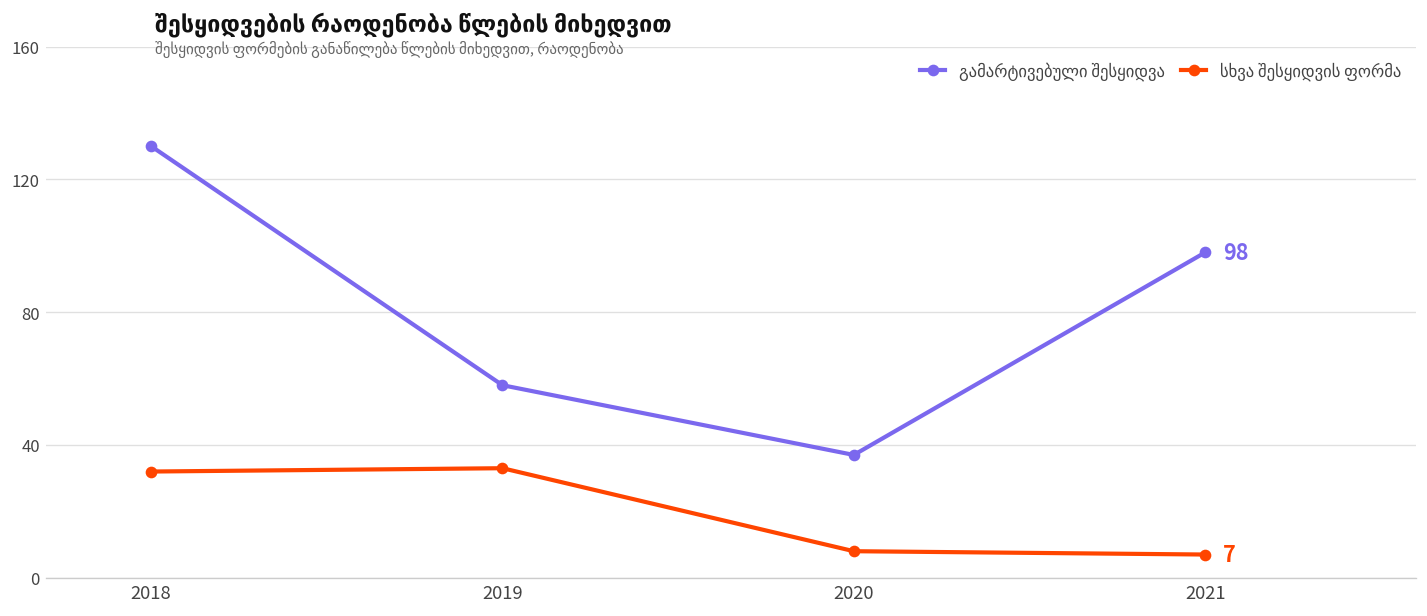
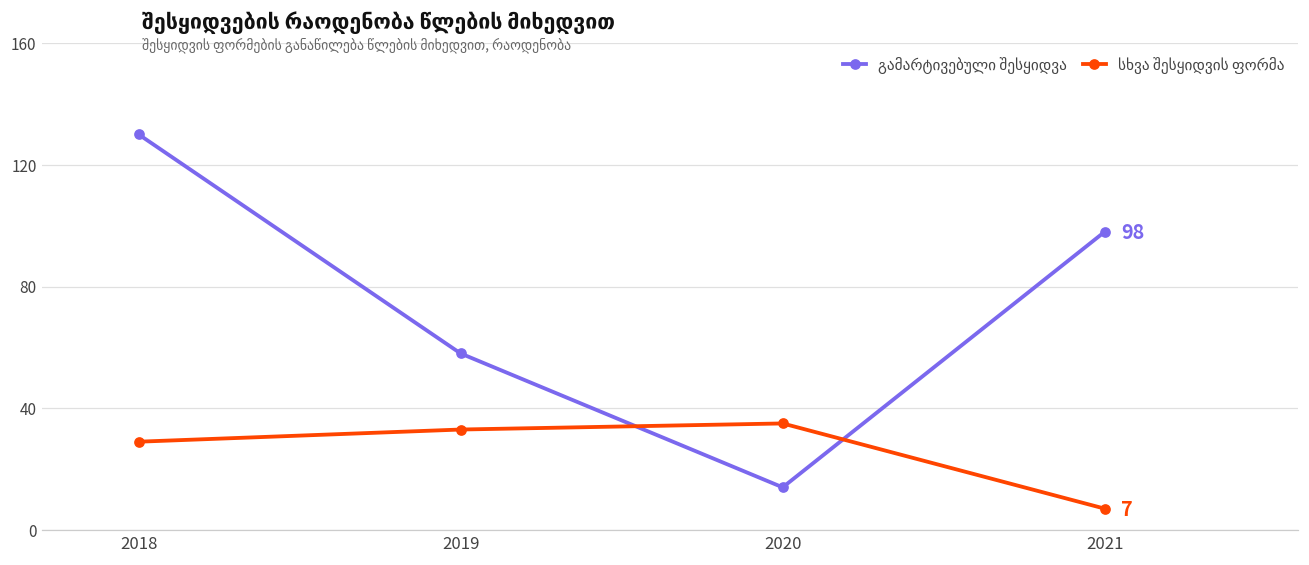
სხვა შესყიდვის ფორმა, 2018: 32 -> 29
გამარტივებული შესყიდვა, 2020: 37 -> 14
სხვა შესყიდვის ფორმა, 2020: 8 -> 35
